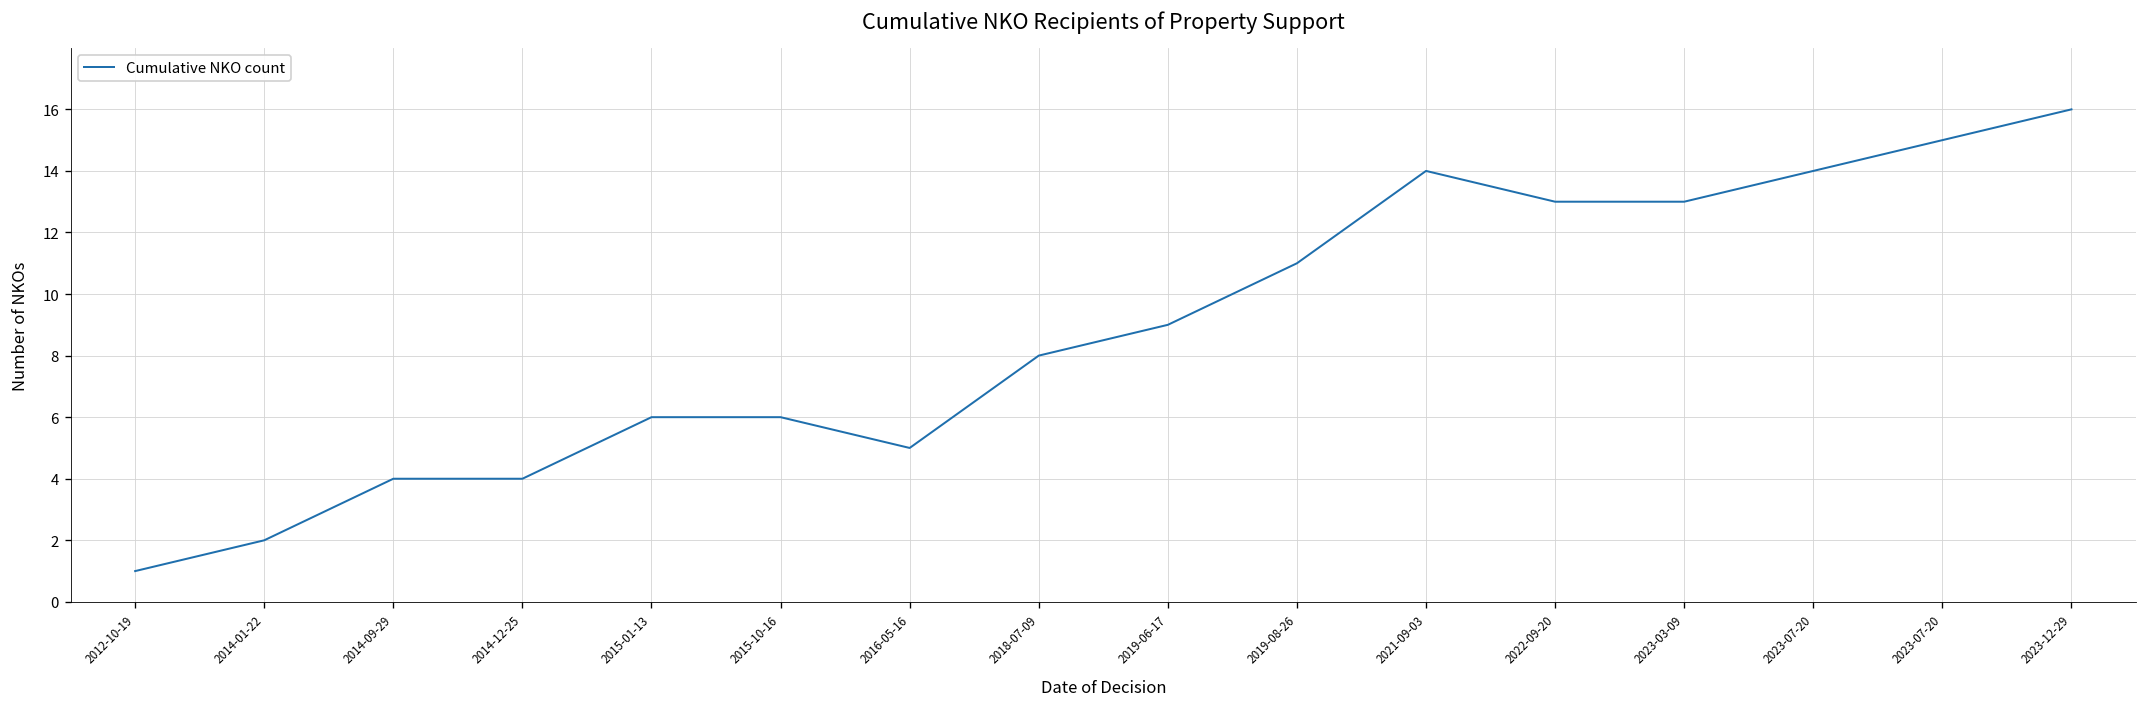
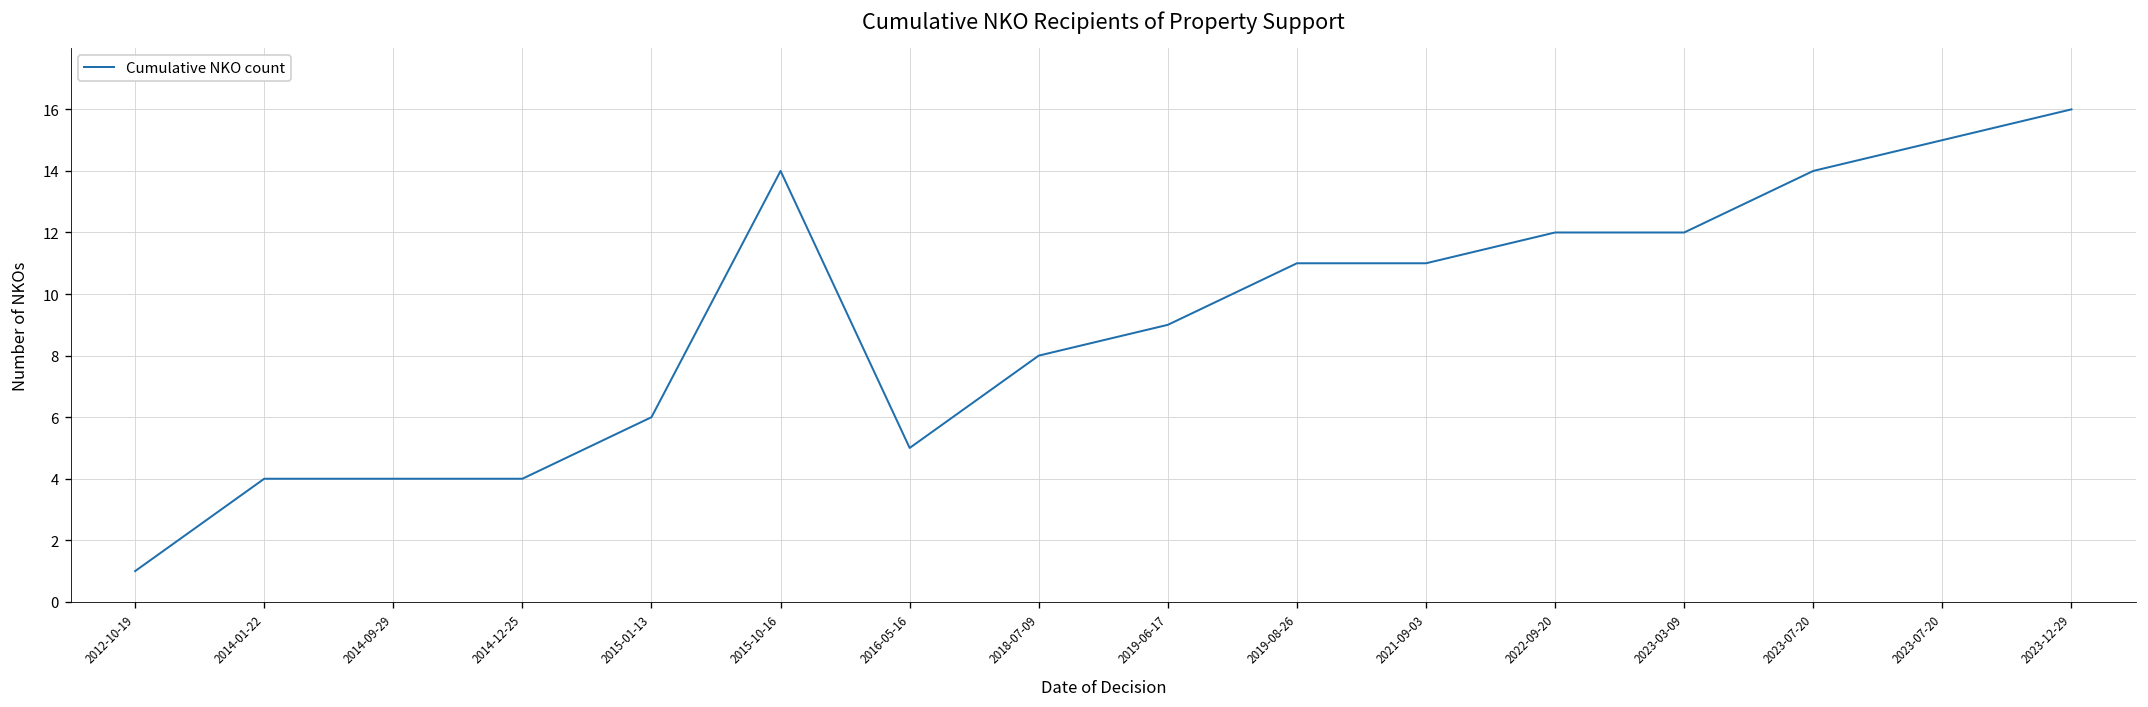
2014-01-22: 2 -> 4
2015-10-16: 6 -> 14
2021-09-03: 14 -> 11
2022-09-20: 13 -> 12
2023-03-09: 13 -> 12
